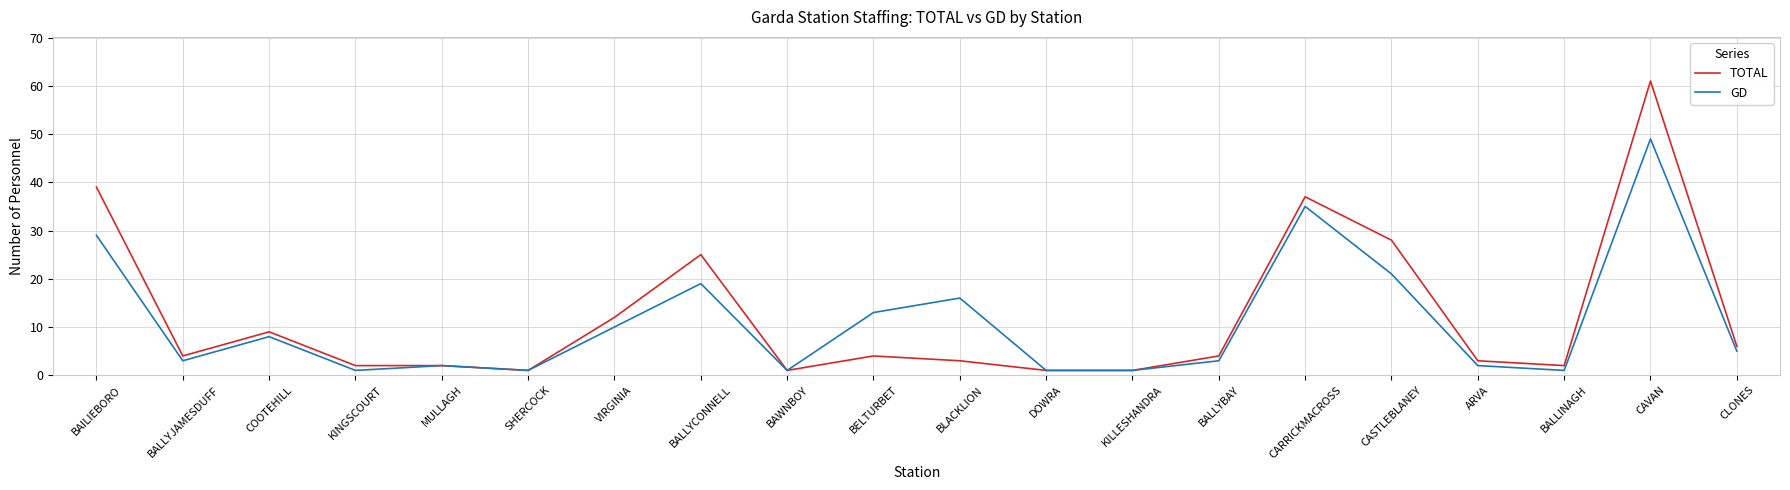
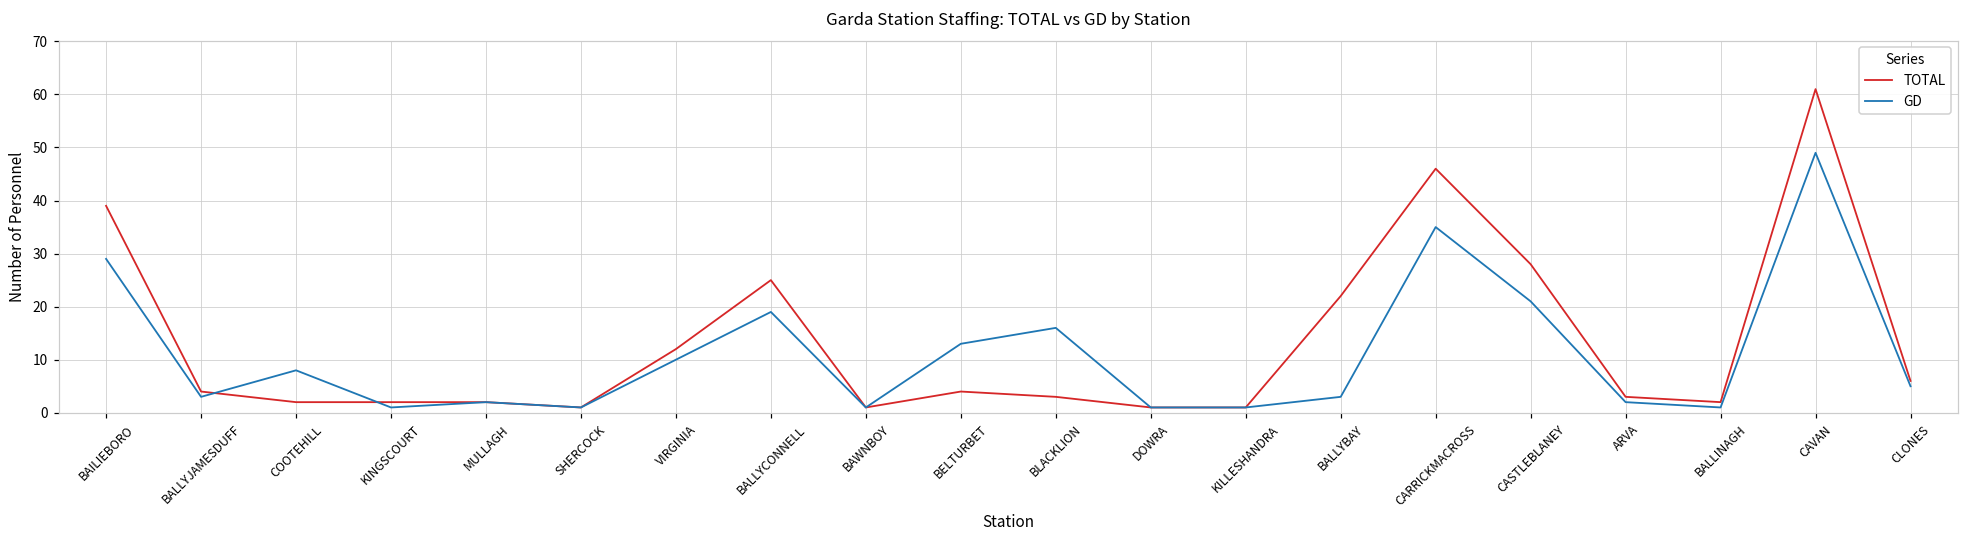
TOTAL, COOTEHILL: 9 -> 2
TOTAL, BALLYBAY: 4 -> 22
TOTAL, CARRICKMACROSS: 37 -> 46
